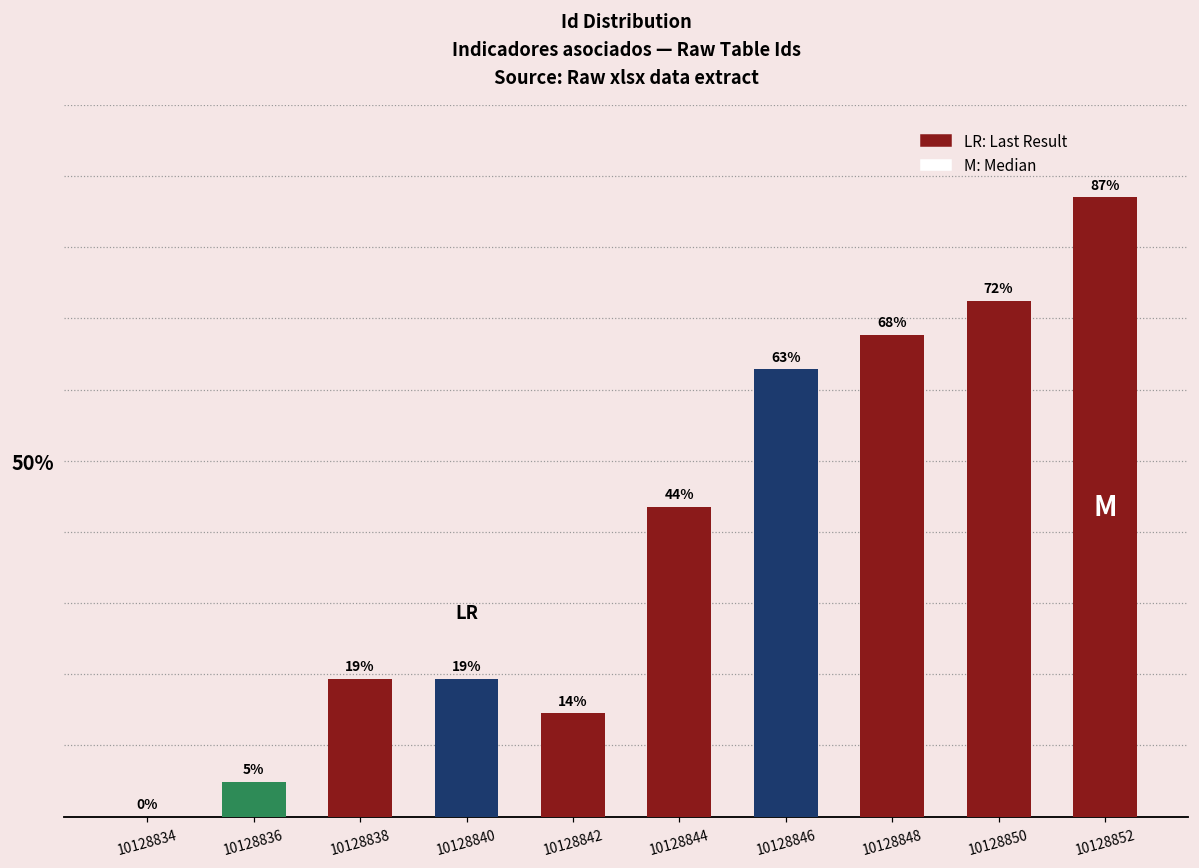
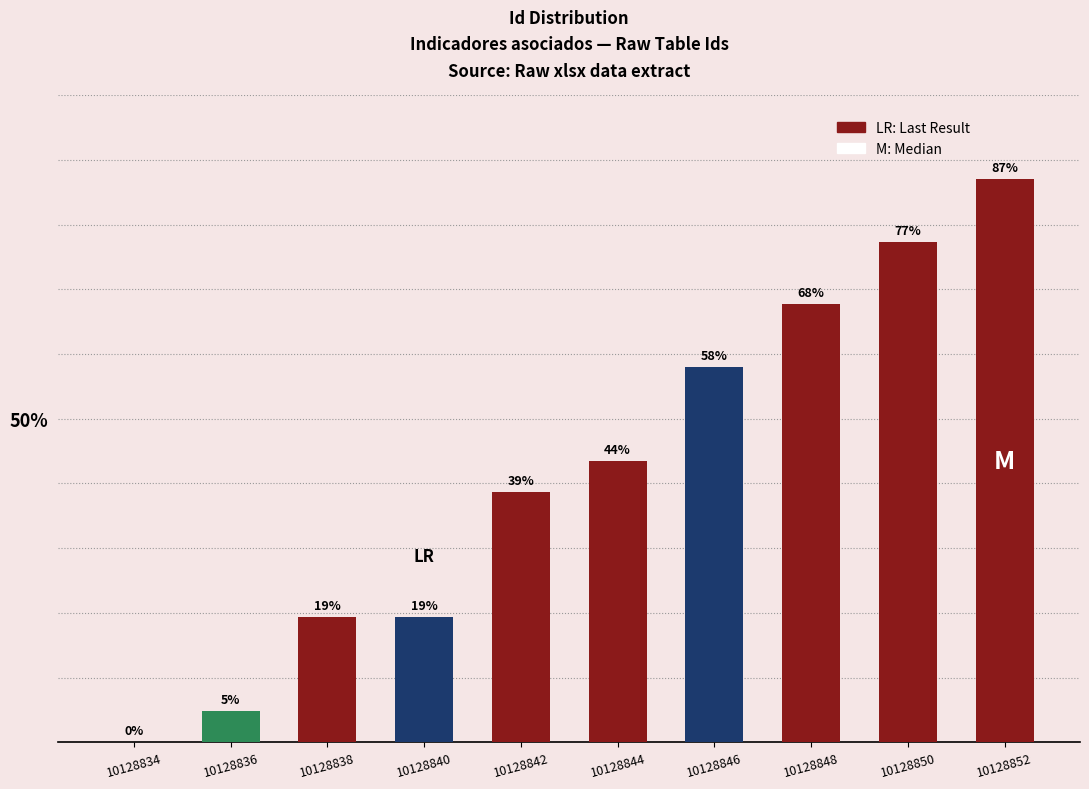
10128842: 14% -> 39%
10128846: 63% -> 58%
10128850: 72% -> 77%
